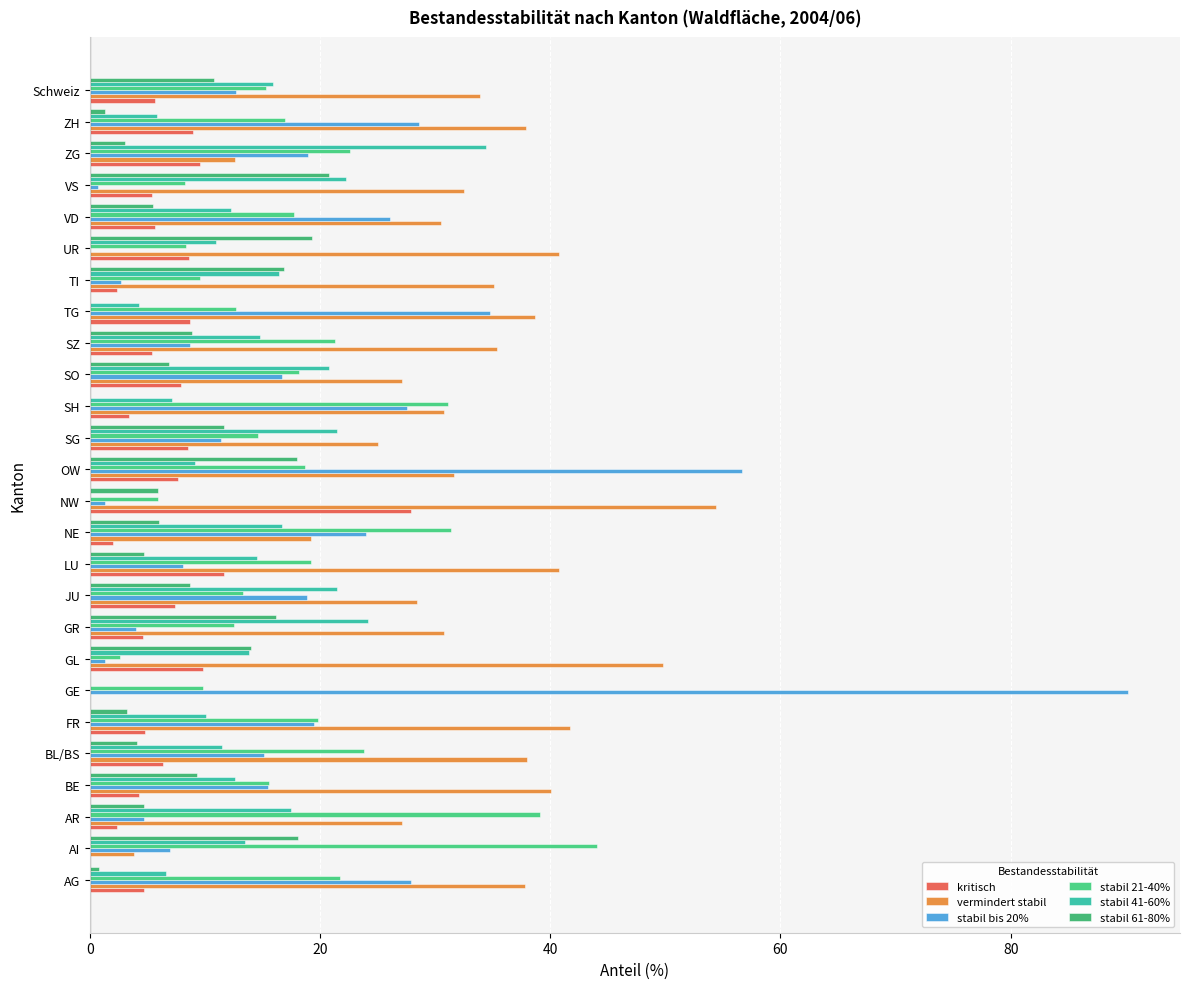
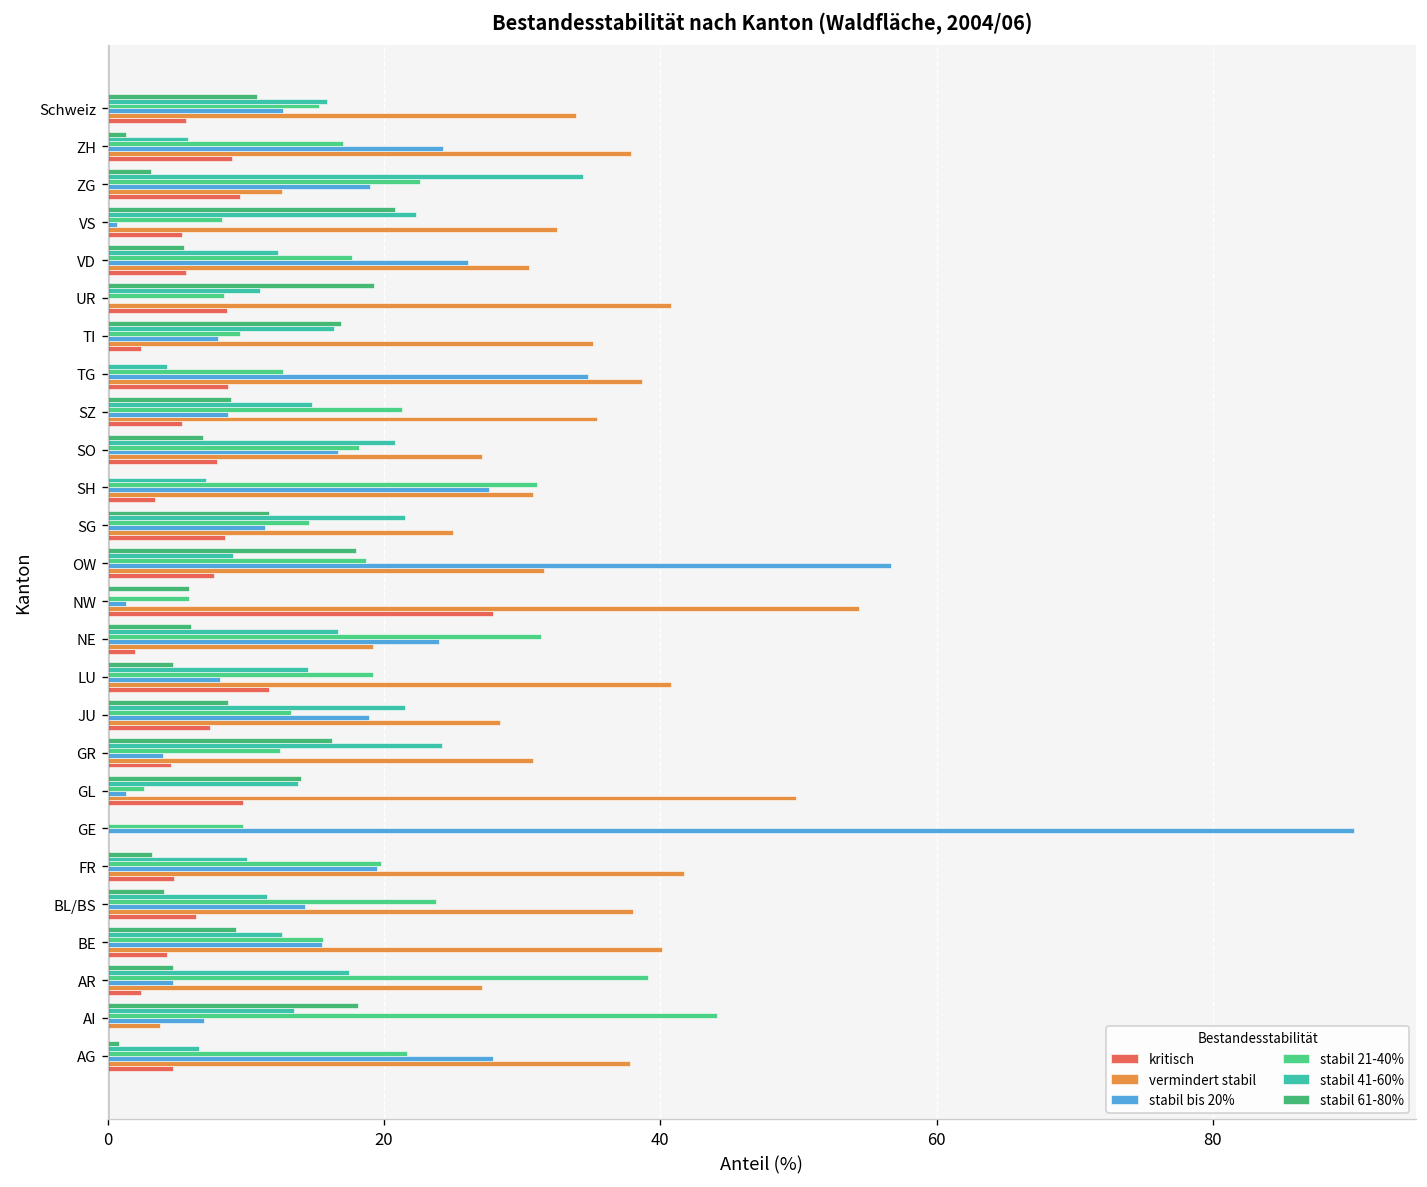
stabil bis 20%, ZH: 28.6 -> 24.3
stabil bis 20%, TI: 2.7 -> 8.0
stabil bis 20%, BL/BS: 15.1 -> 14.3
